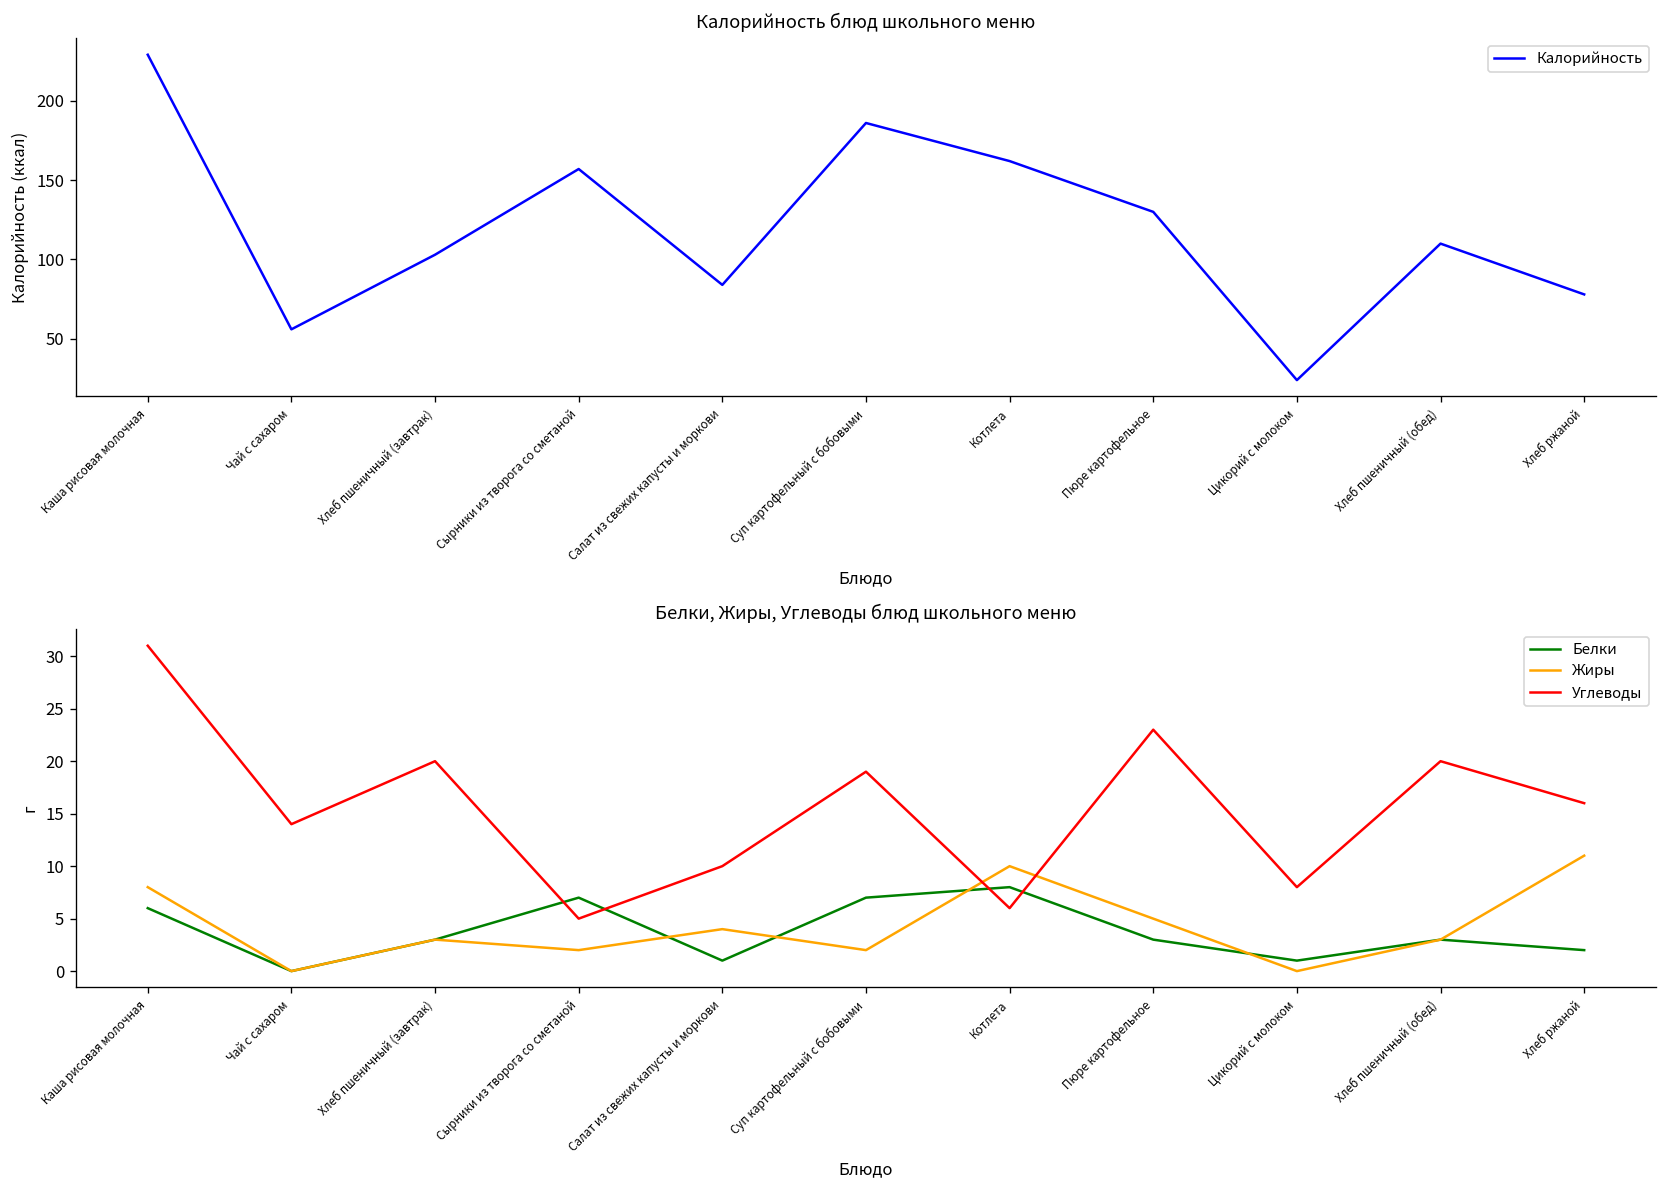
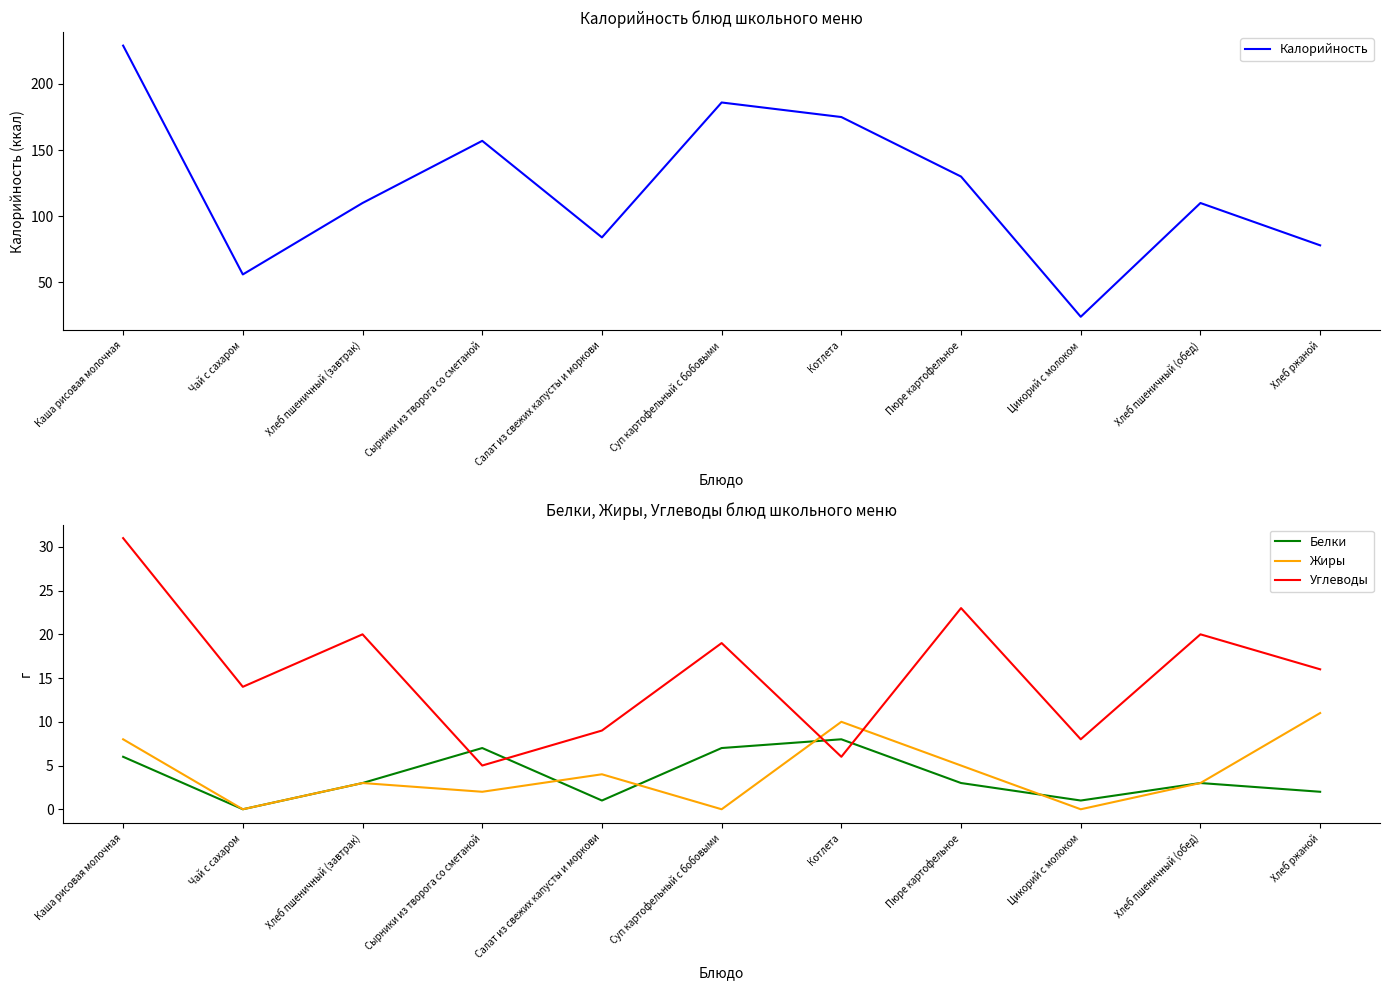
Калорийность блюд школьного меню, Хлеб пшеничный (завтрак): 103 -> 110
Калорийность блюд школьного меню, Котлета: 162 -> 175
Белки, Жиры, Углеводы блюд школьного меню, Углеводы, Салат из свежих капусты и моркови: 10 -> 9
Белки, Жиры, Углеводы блюд школьного меню, Жиры, Суп картофельный с бобовыми: 2 -> 0
